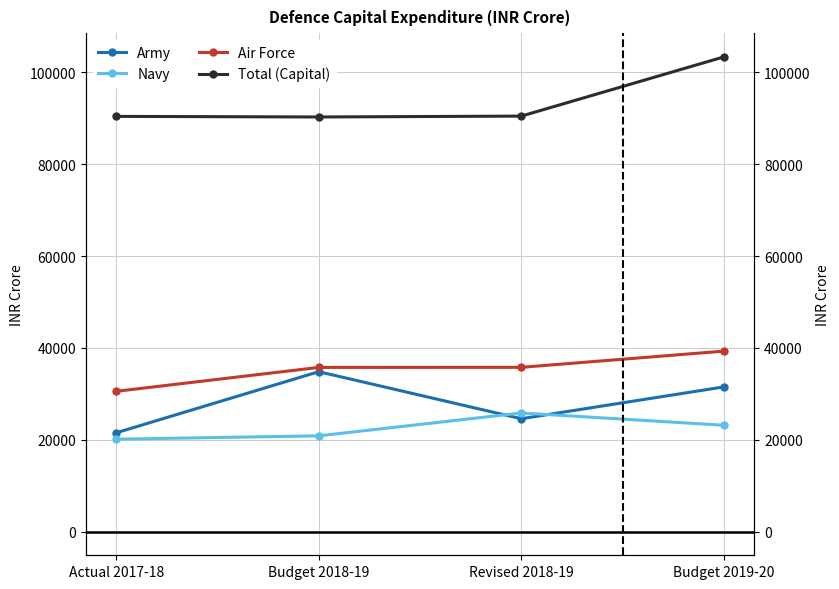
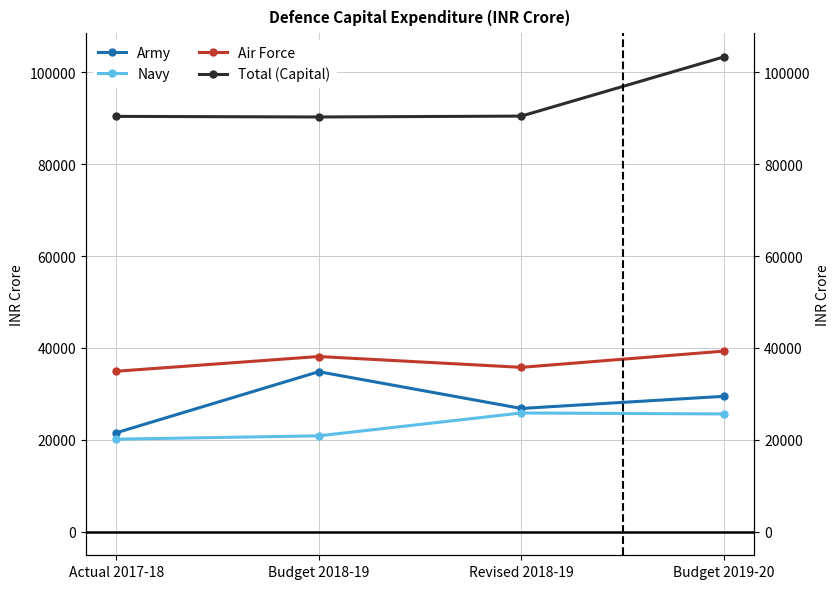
Air Force, Actual 2017-18: 31000 -> 35000
Air Force, Budget 2018-19: 36000 -> 38000
Army, Revised 2018-19: 25000 -> 27000
Army, Budget 2019-20: 32000 -> 29000
Navy, Budget 2019-20: 23000 -> 26000
